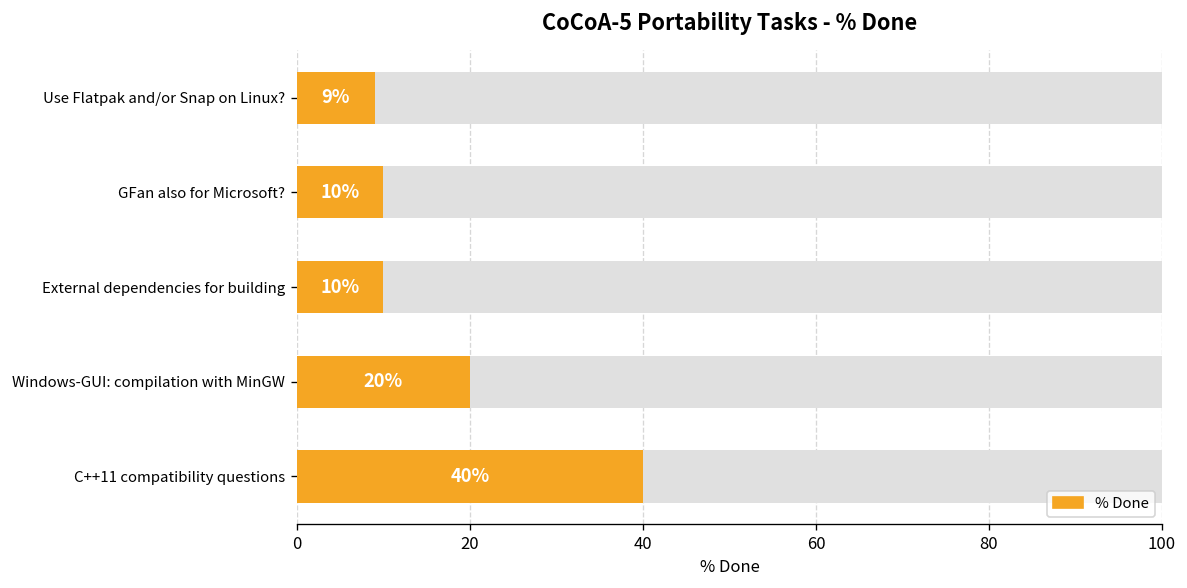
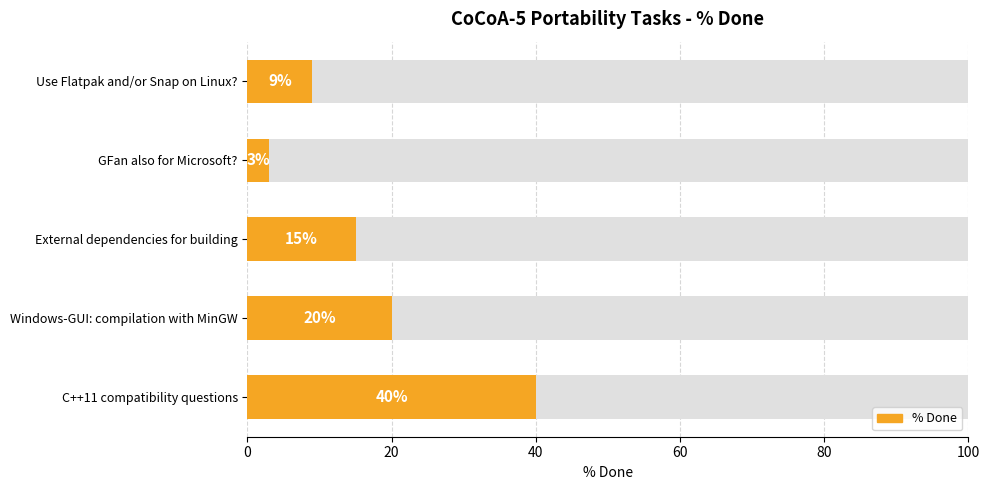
% Done, GFan also for Microsoft?: 10% -> 3%
% Done, External dependencies for building: 10% -> 15%
